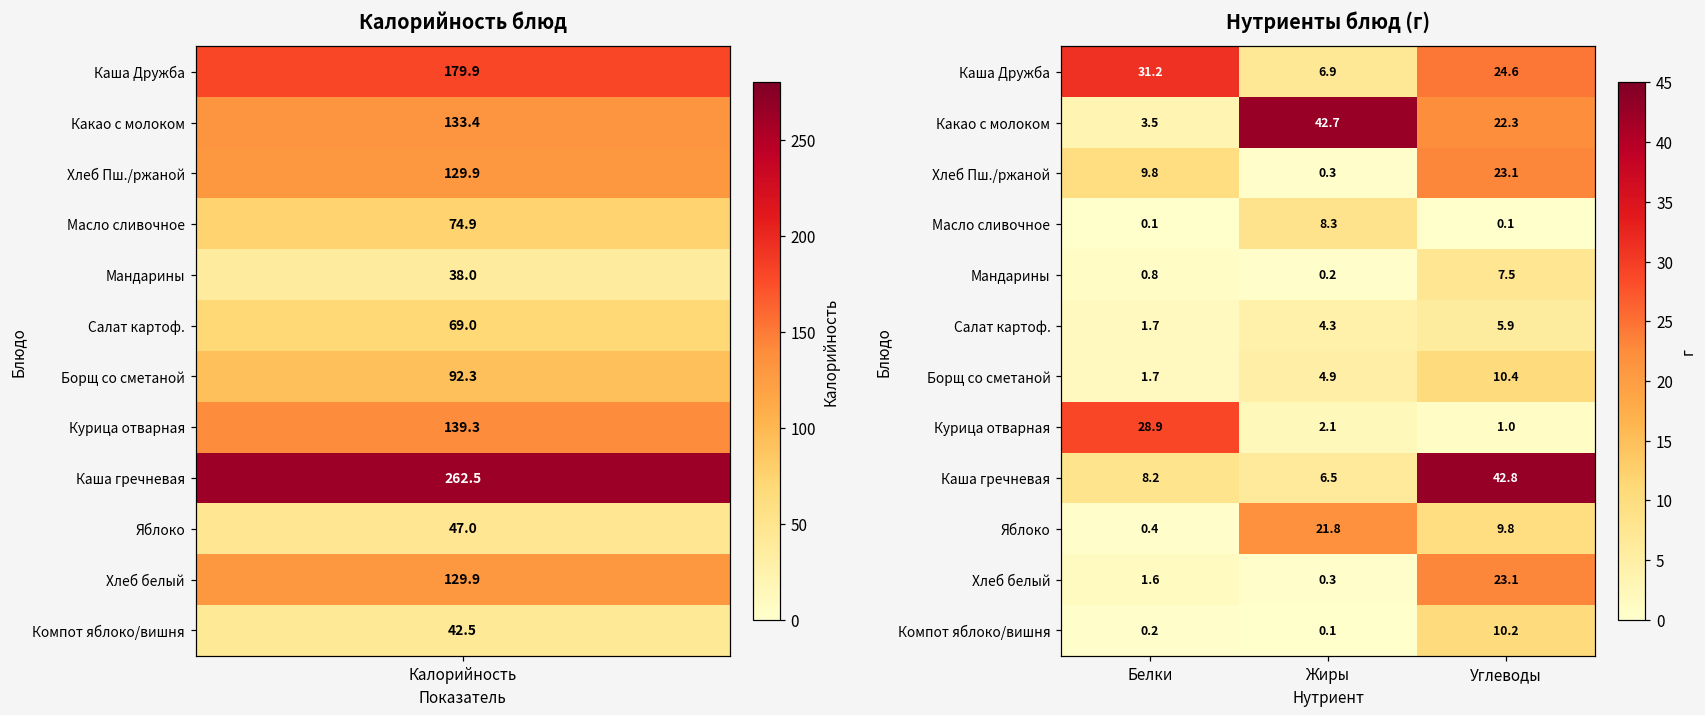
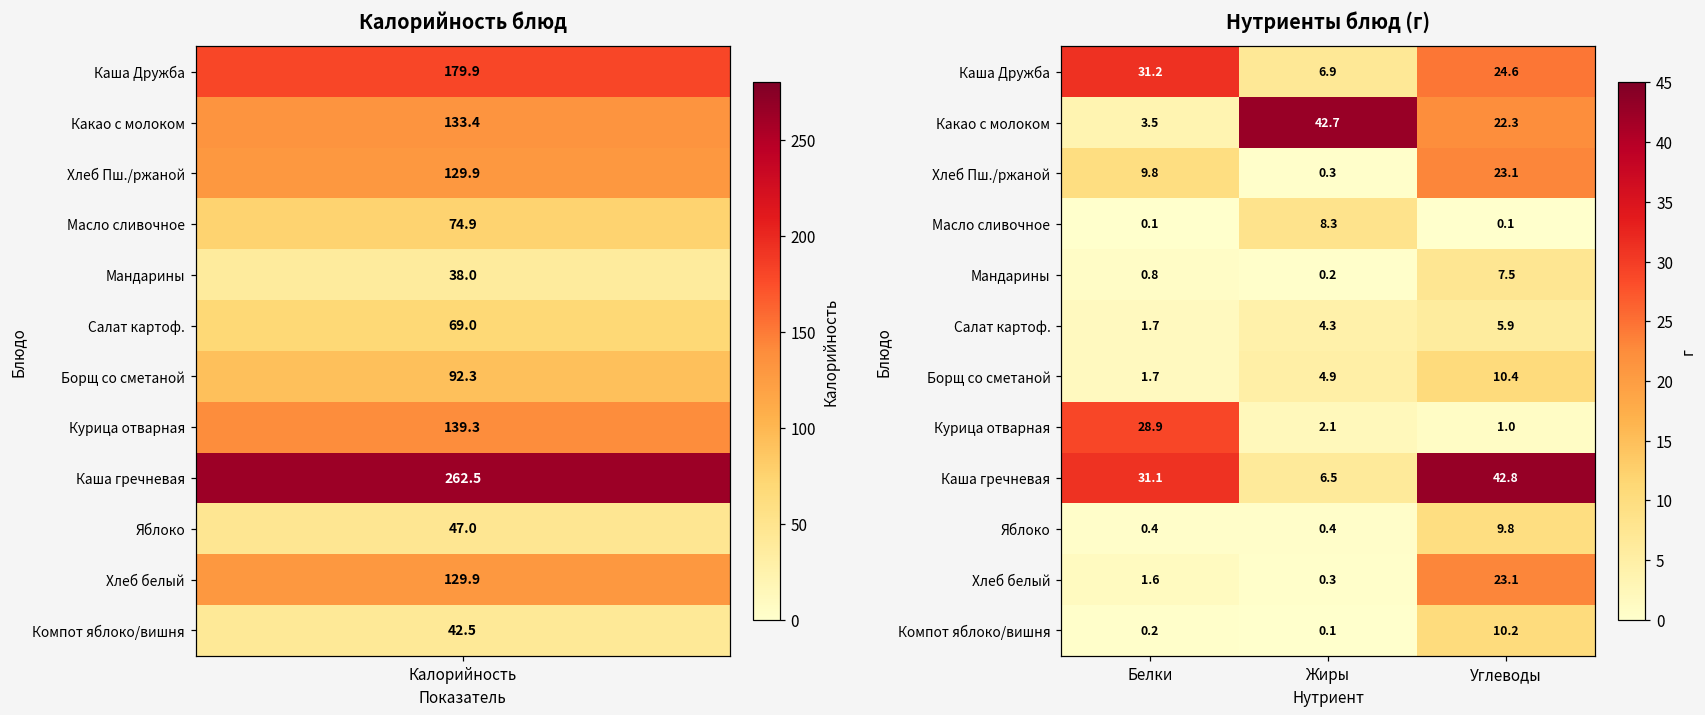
Нутриенты блюд (г), Каша гречневая, Белки: 8.2 -> 31.1
Нутриенты блюд (г), Яблоко, Жиры: 21.8 -> 0.4
